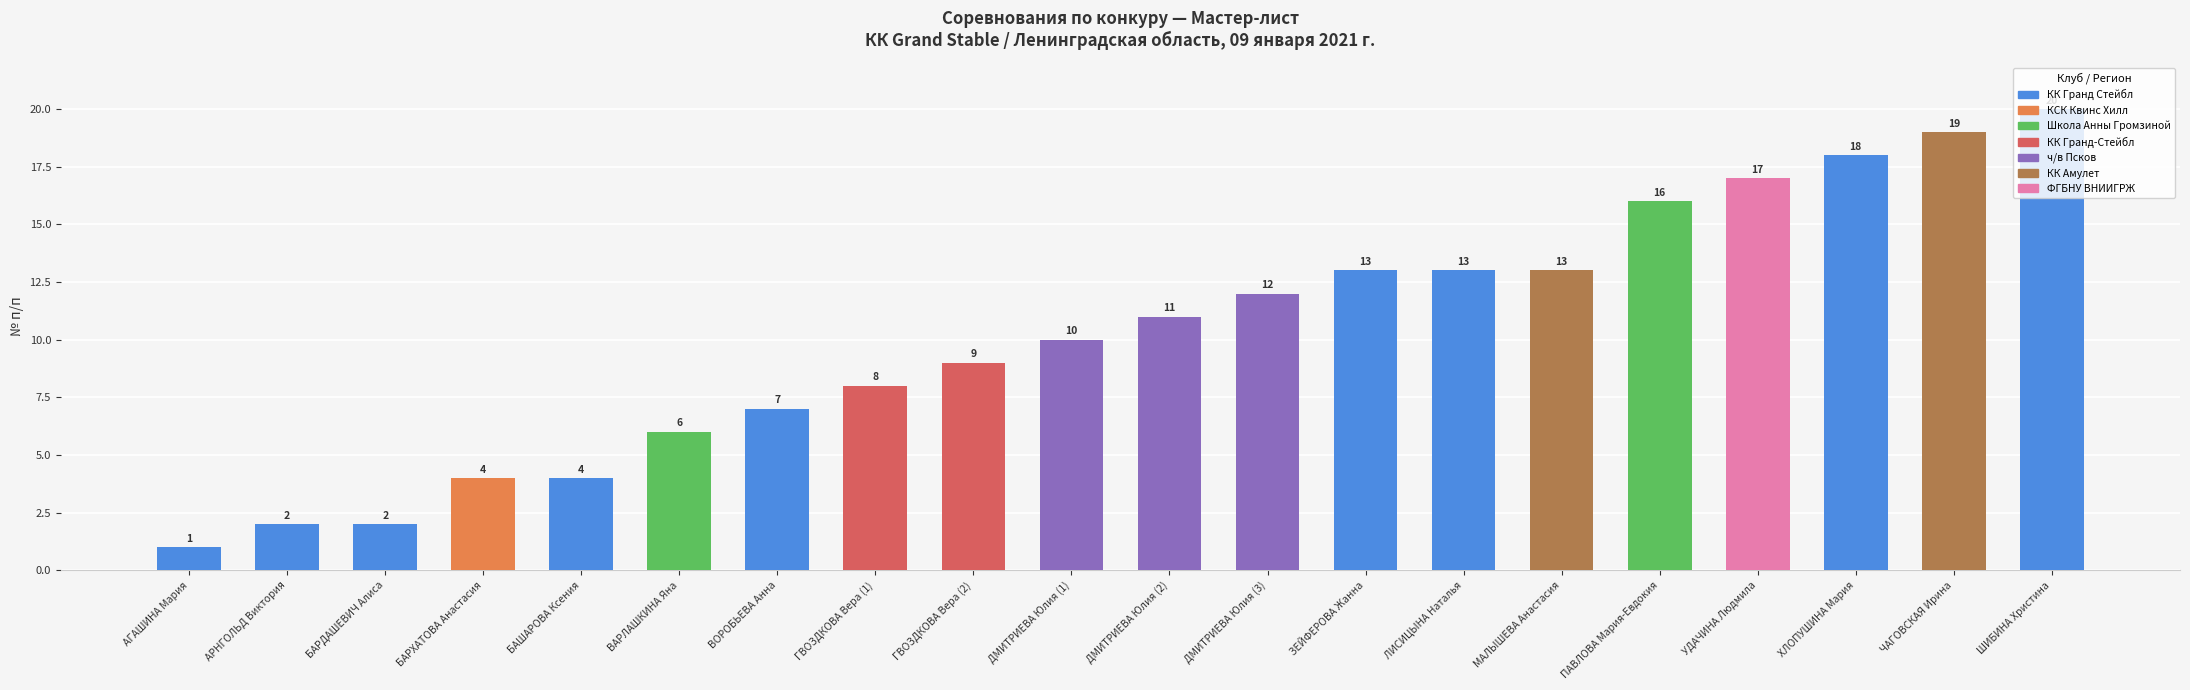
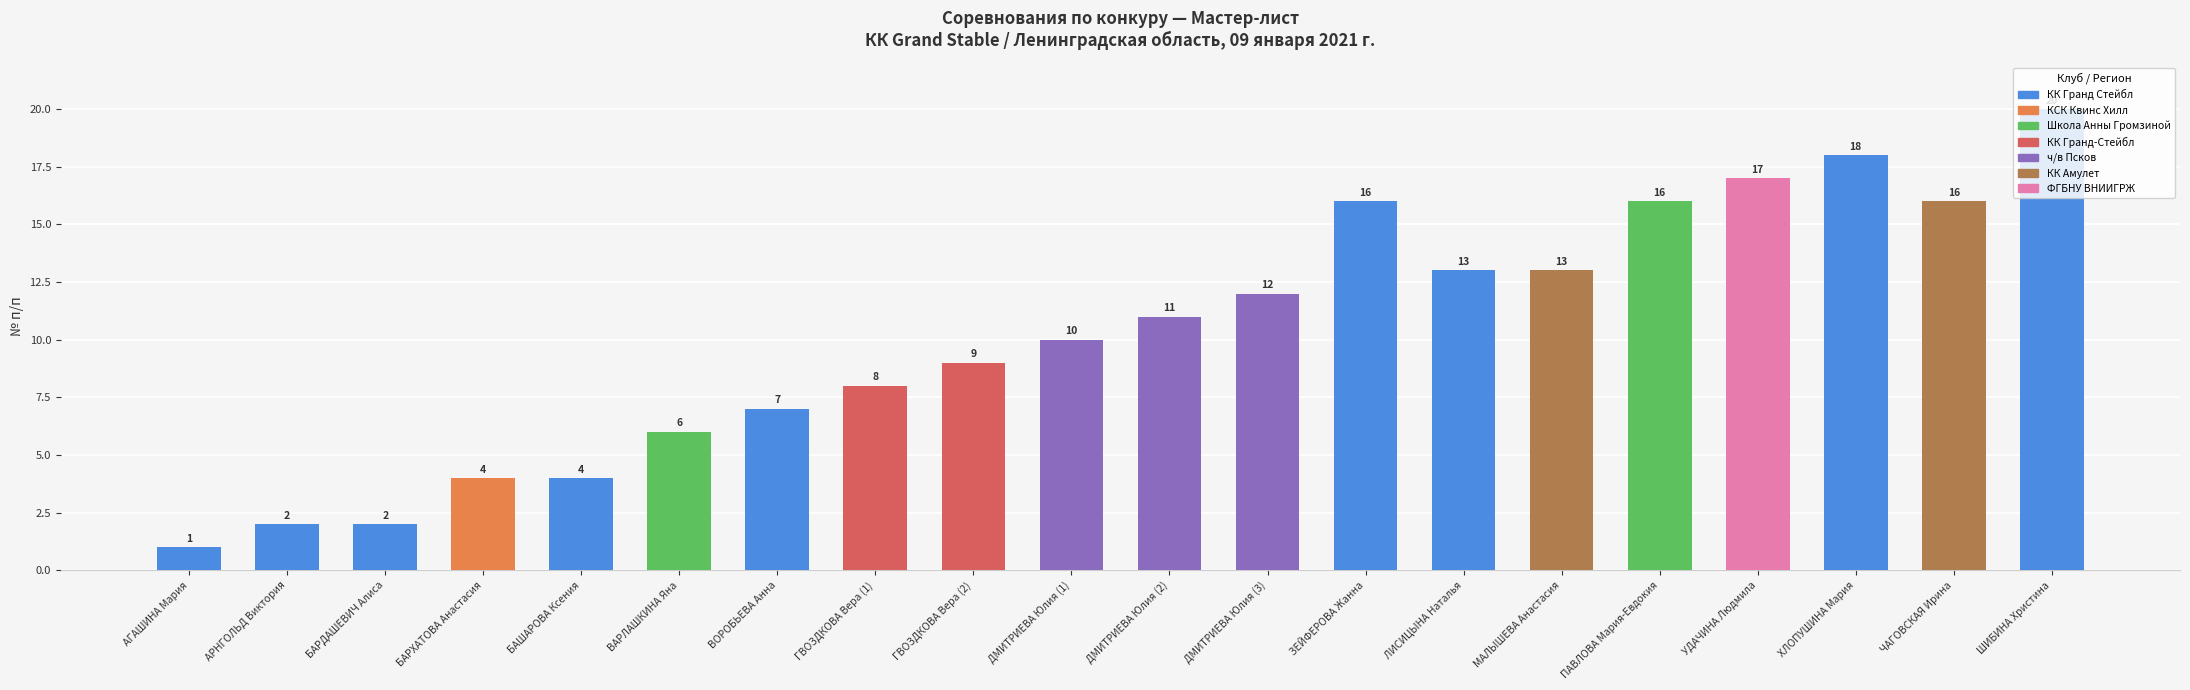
ЗЕЙФЕРОВА Жанна: 13 -> 16
ЧАГОВСКАЯ Ирина: 19 -> 16
